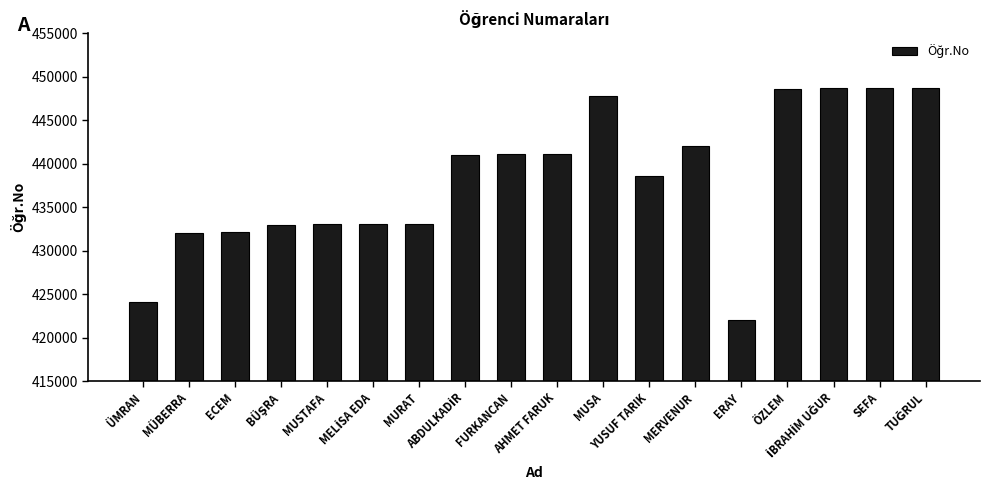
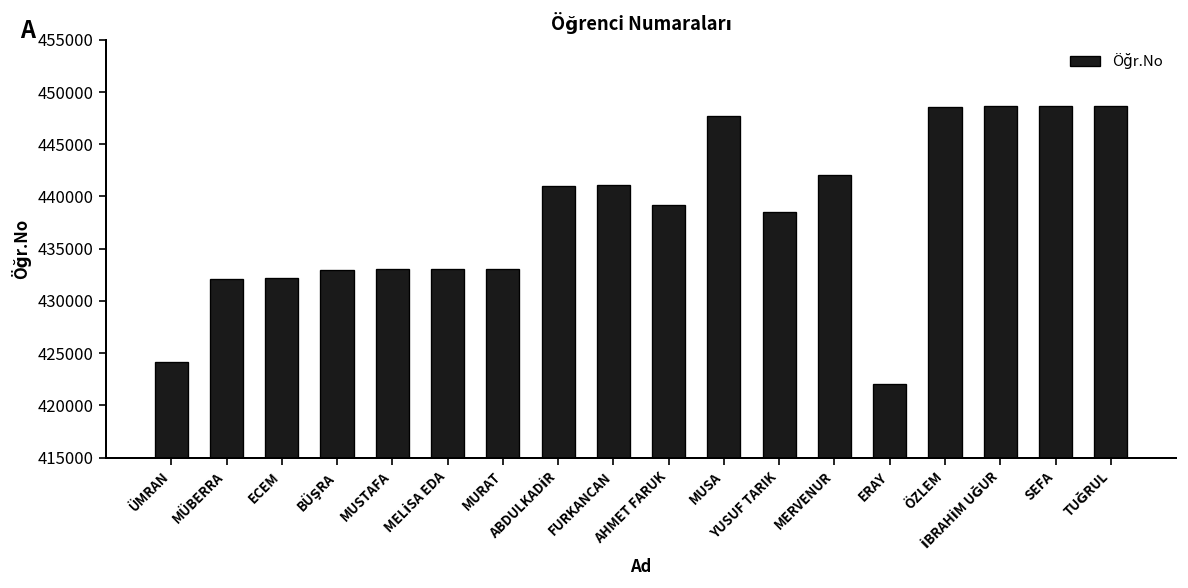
AHMET FARUK: 441000 -> 439000
